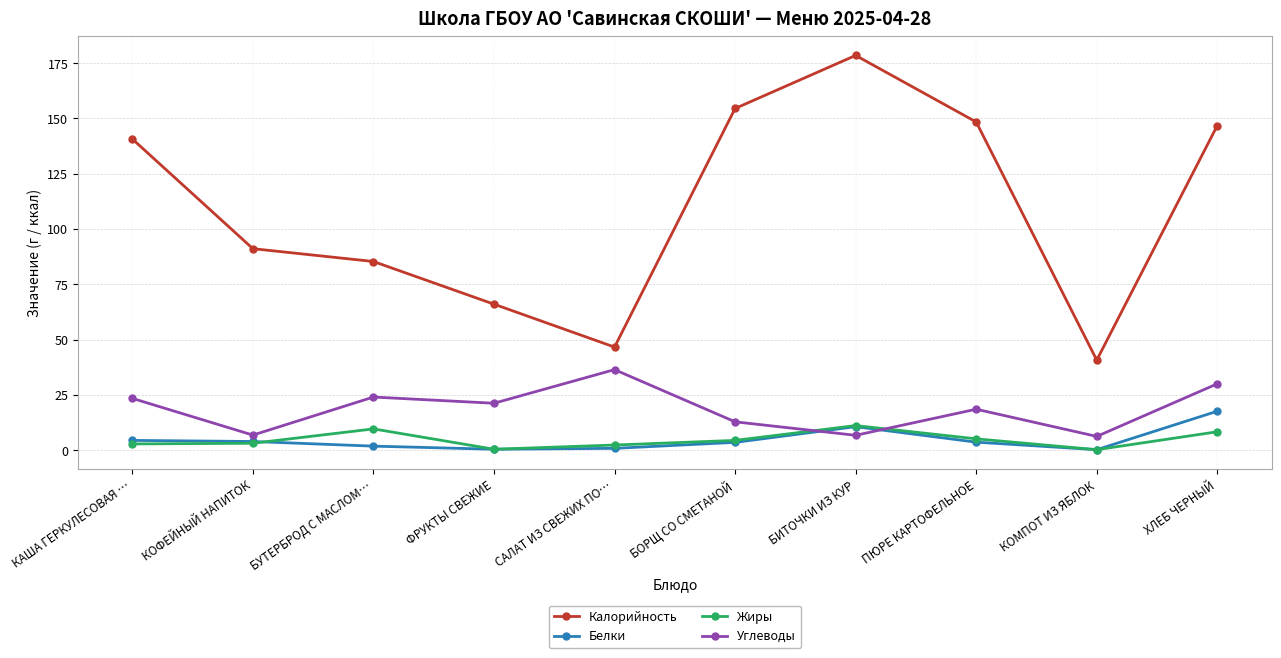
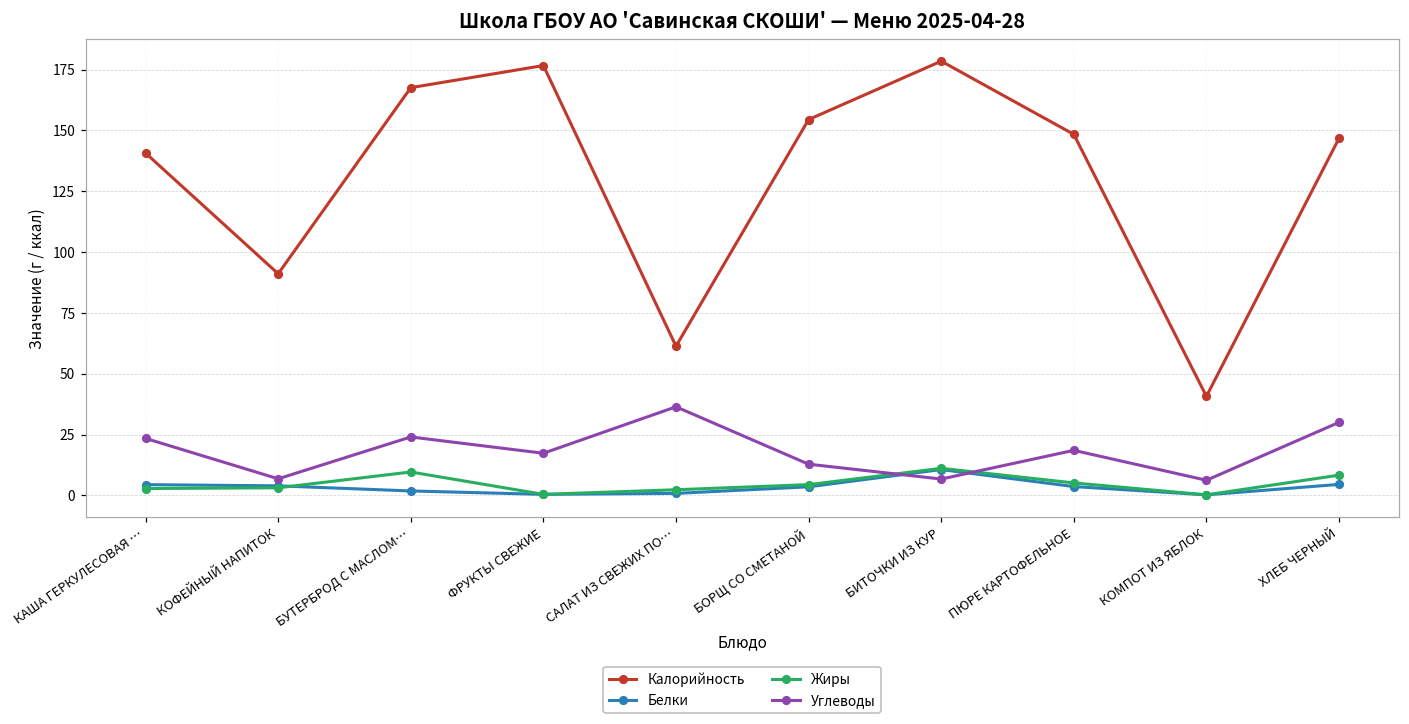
Калорийность, БУТЕРБРОД С МАСЛОМ…: 85 -> 168
Калорийность, ФРУКТЫ СВЕЖИЕ: 66 -> 177
Углеводы, ФРУКТЫ СВЕЖИЕ: 21 -> 17
Калорийность, САЛАТ ИЗ СВЕЖИХ ПО…: 47 -> 61
Белки, ХЛЕБ ЧЕРНЫЙ: 18 -> 5
